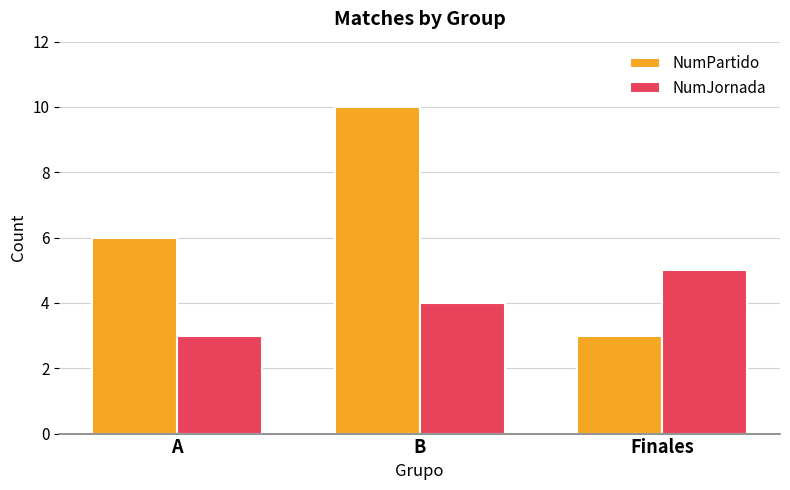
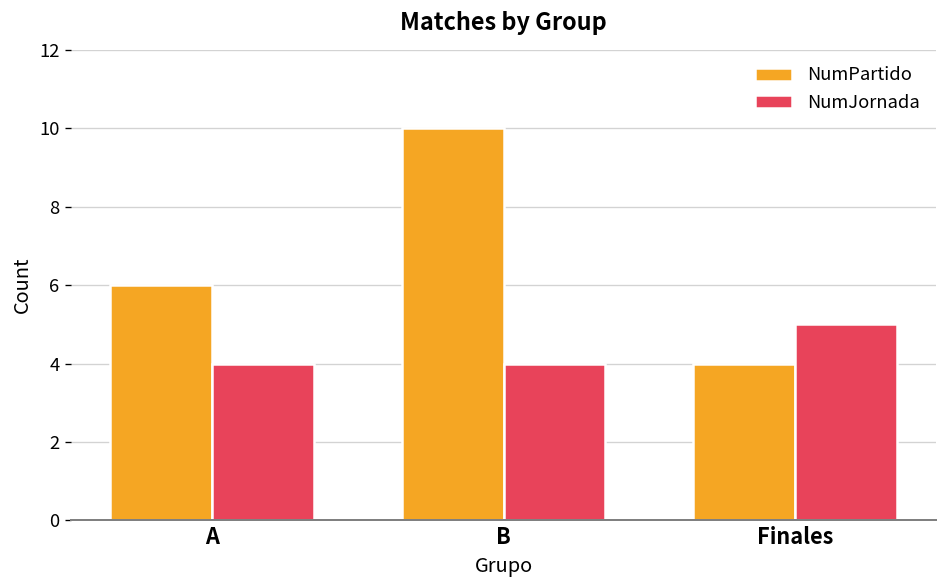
NumJornada, A: 3 -> 4
NumPartido, Finales: 3 -> 4
